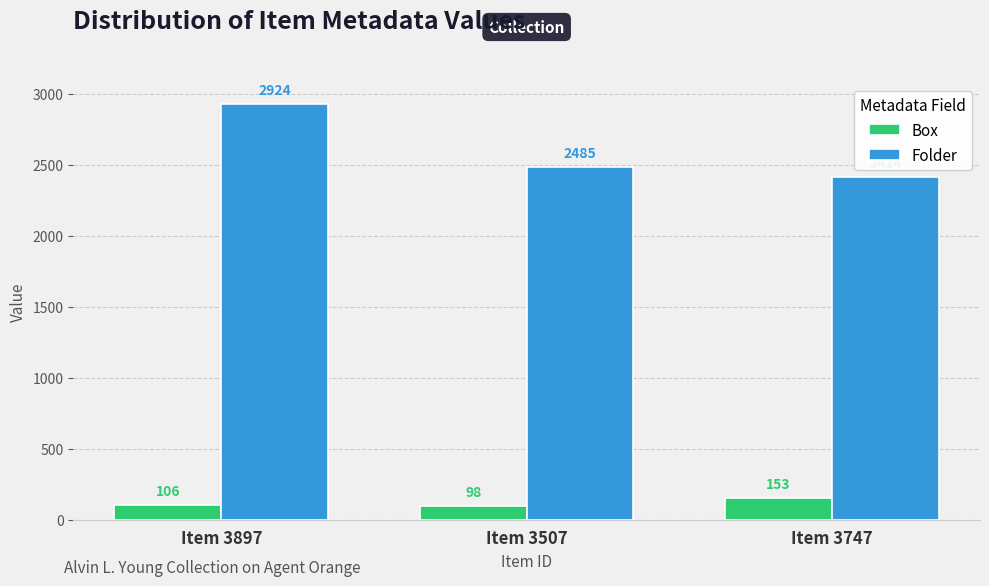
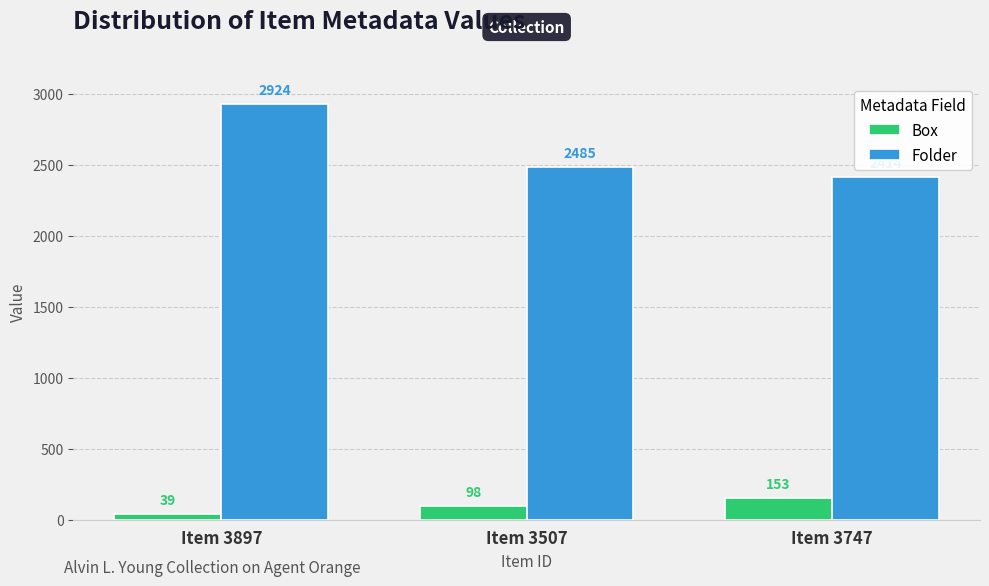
Box, Item 3897: 106 -> 39
